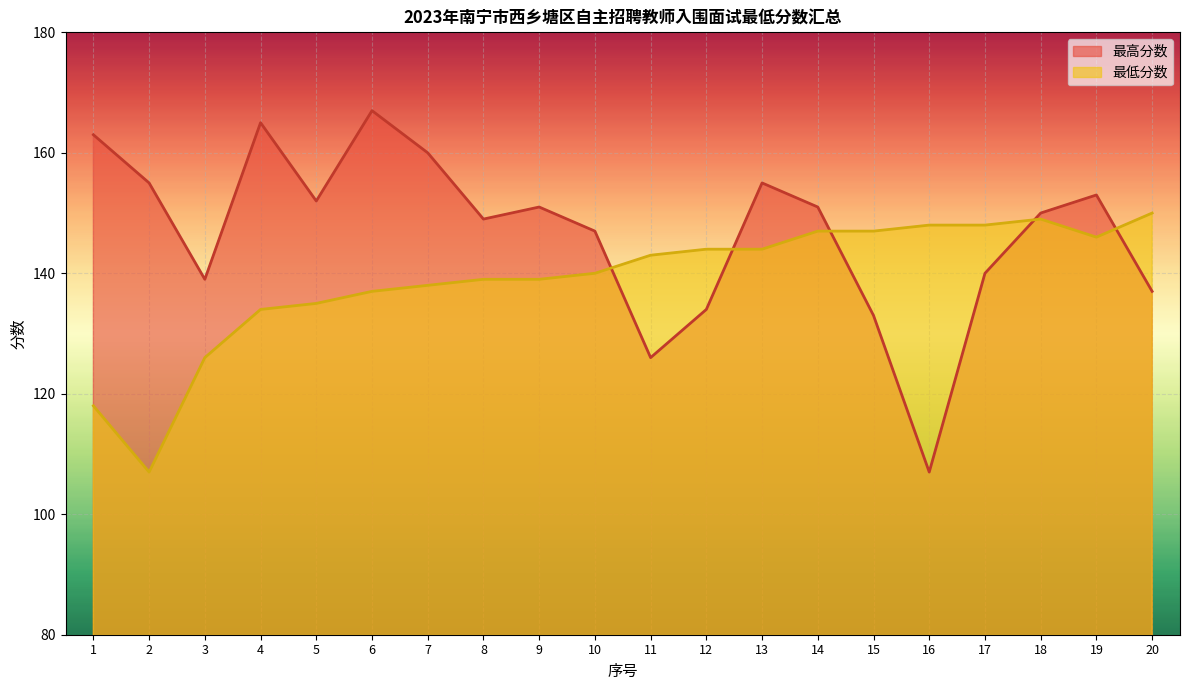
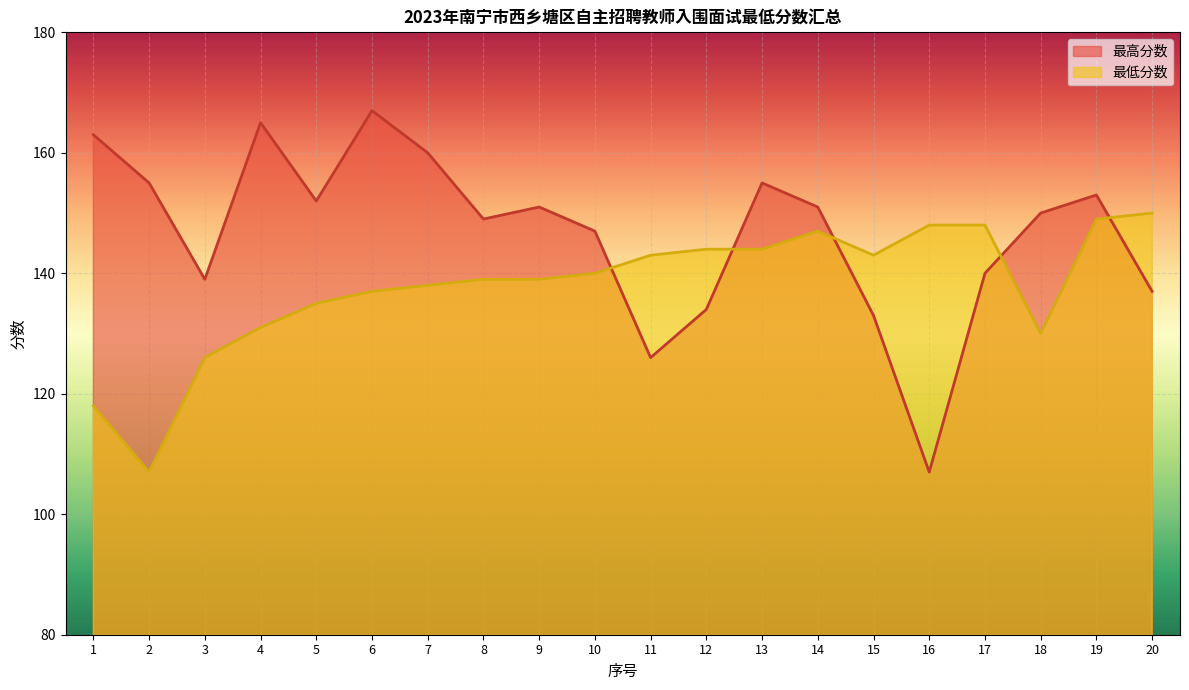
最低分数, 4: 134 -> 131
最低分数, 15: 147 -> 143
最低分数, 18: 149 -> 130
最低分数, 19: 146 -> 149
